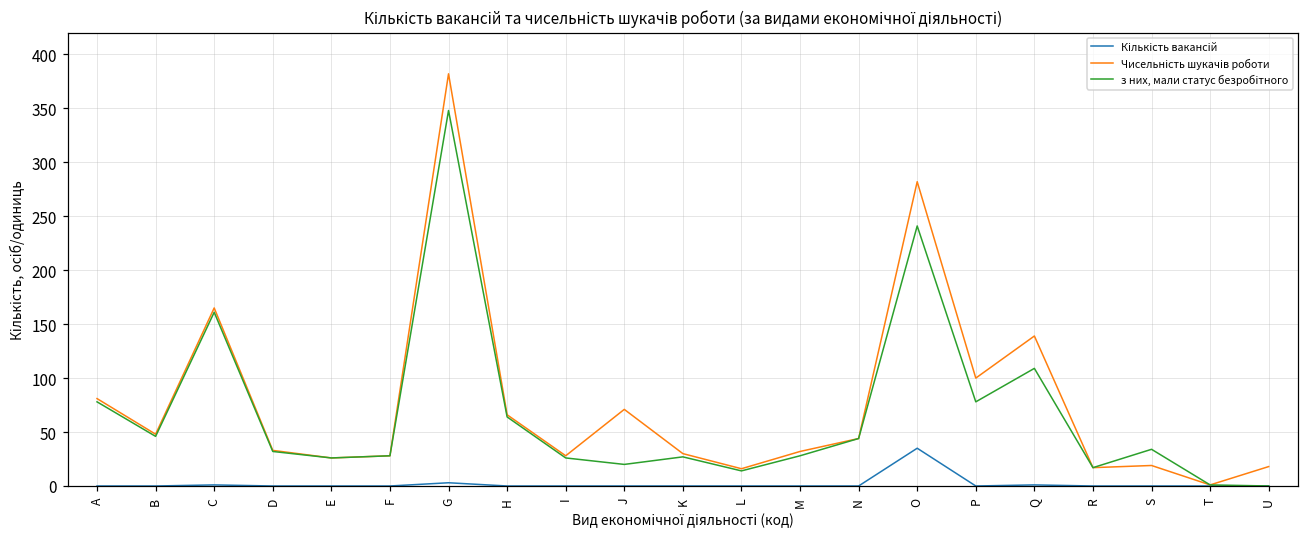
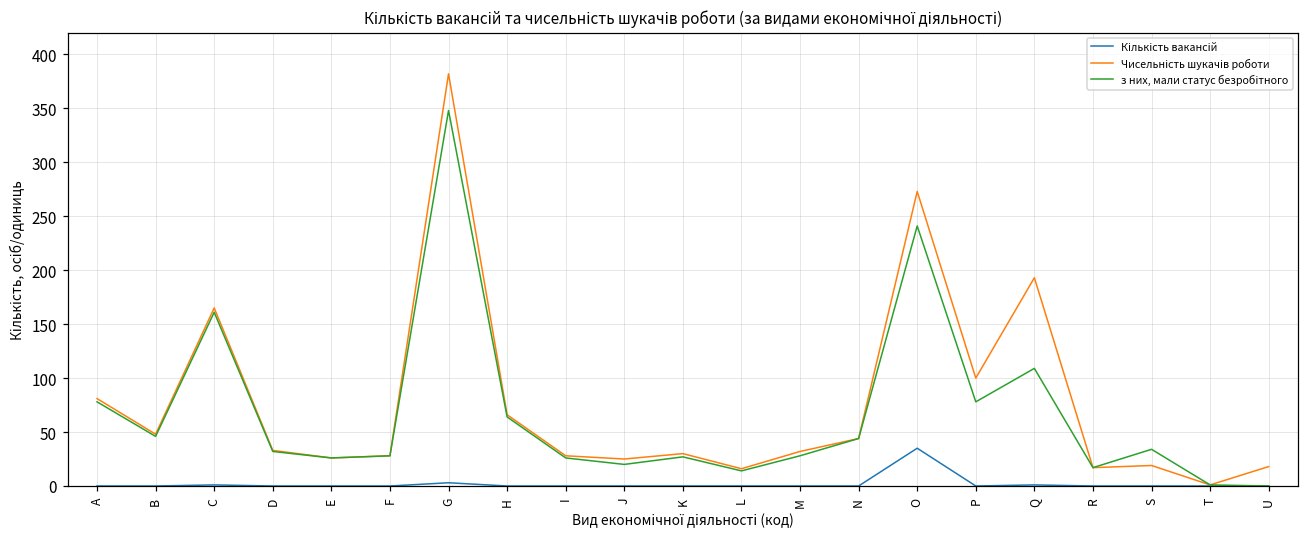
Чисельність шукачів роботи, J: 70 -> 30
Чисельність шукачів роботи, O: 280 -> 270
Чисельність шукачів роботи, Q: 140 -> 190
